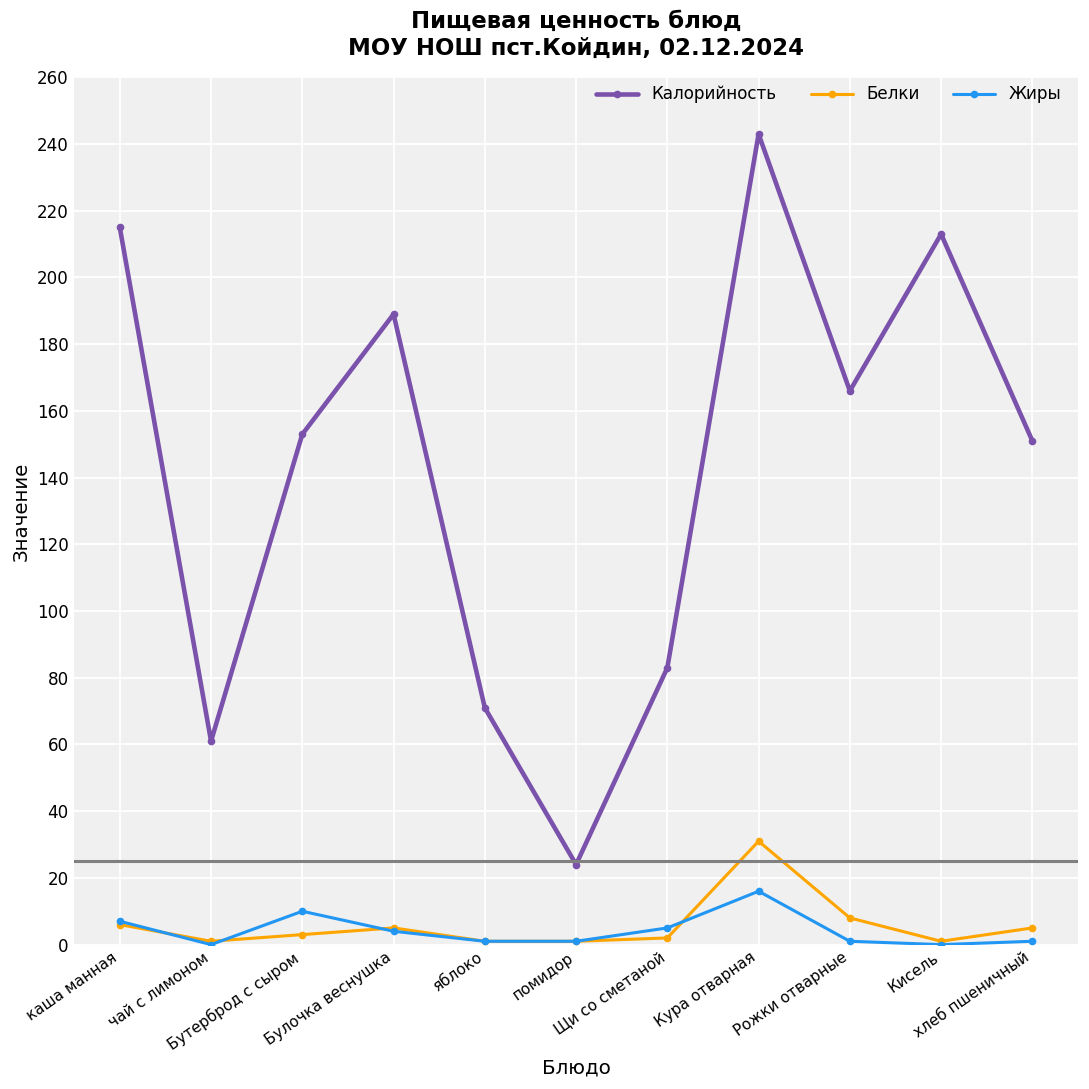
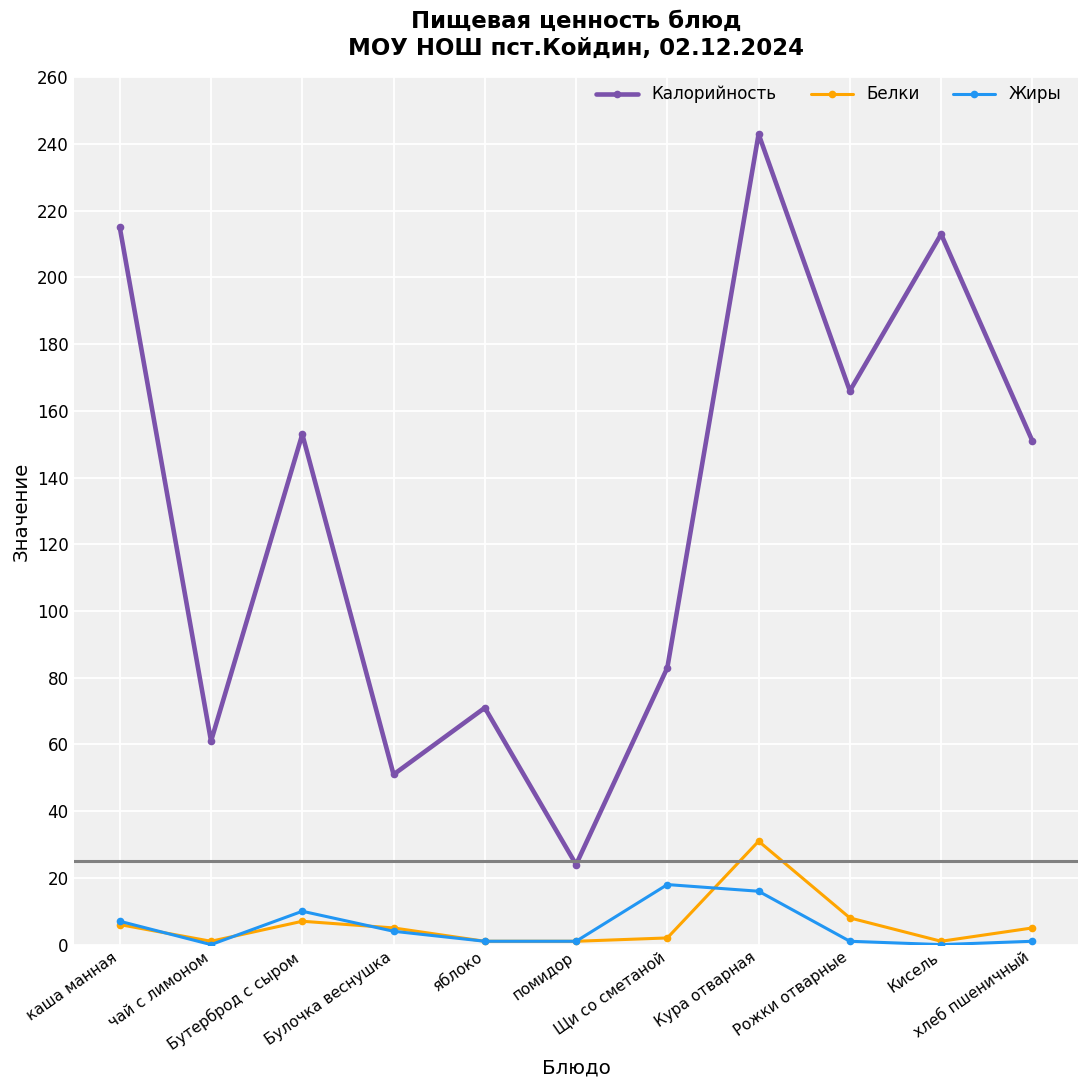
Белки, Бутерброд с сыром: 3 -> 7
Калорийность, Булочка веснушка: 189 -> 51
Жиры, Щи со сметаной: 5 -> 18
